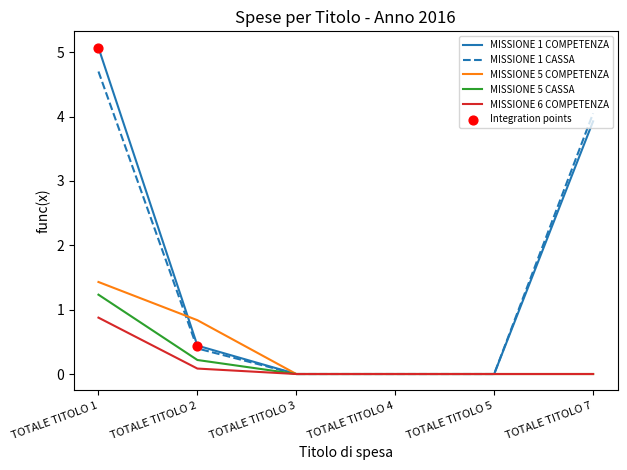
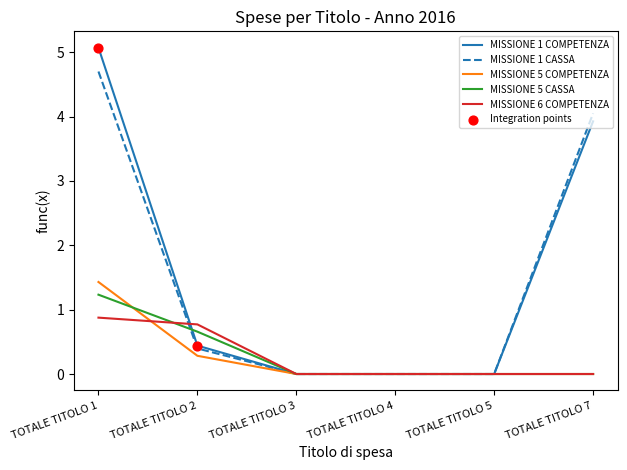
MISSIONE 5 COMPETENZA, TOTALE TITOLO 2: 0.8 -> 0.3
MISSIONE 5 CASSA, TOTALE TITOLO 2: 0.2 -> 0.7
MISSIONE 6 COMPETENZA, TOTALE TITOLO 2: 0.1 -> 0.8
